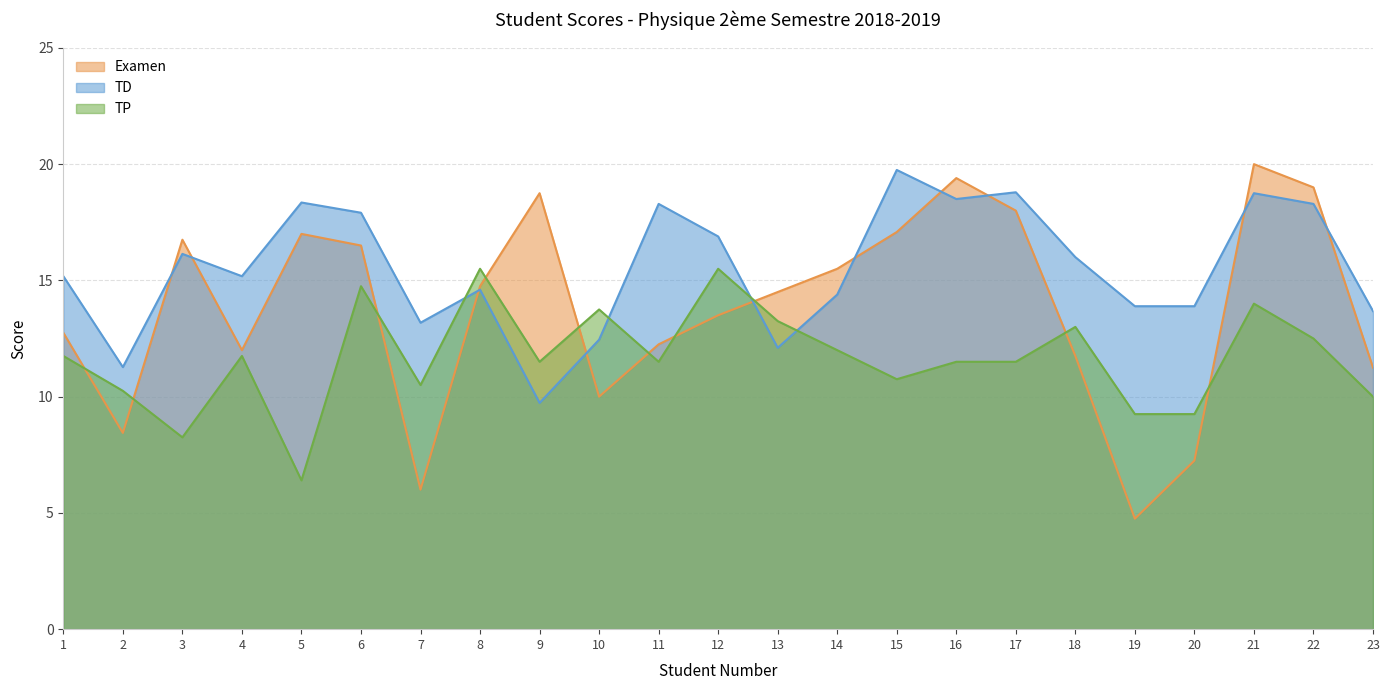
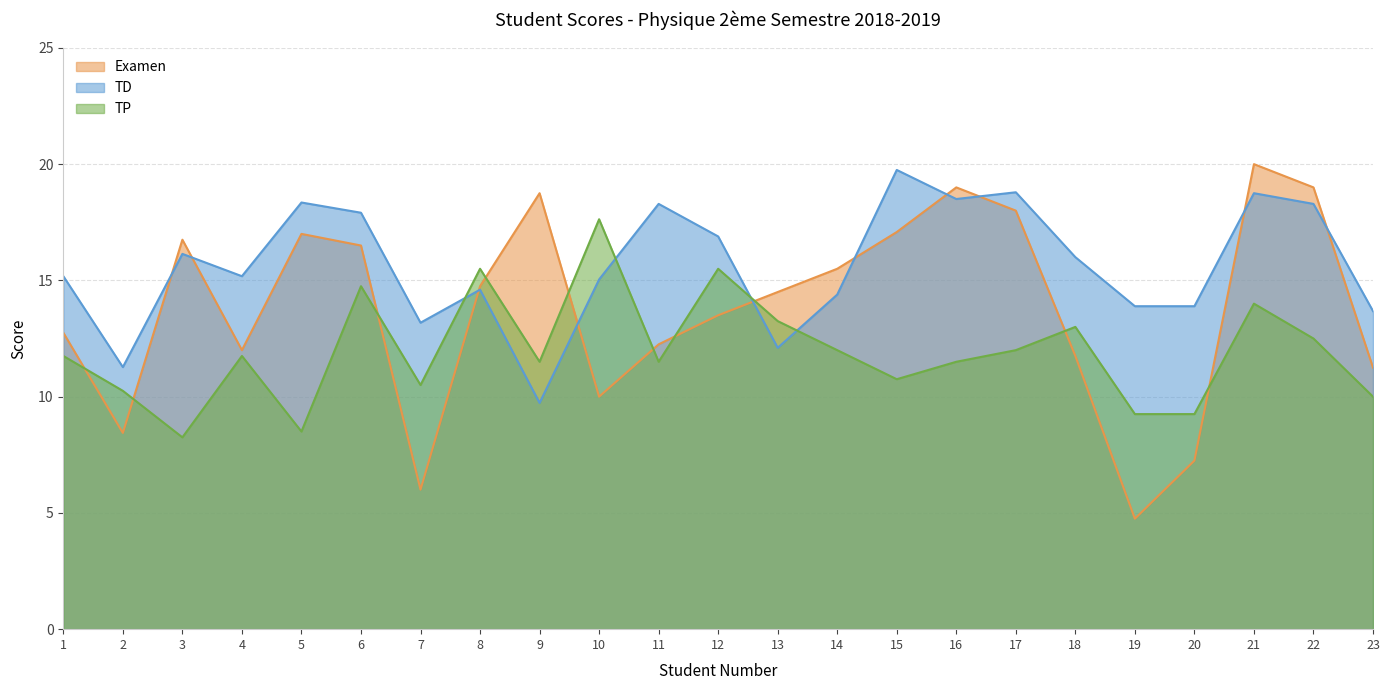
TP, 5: 6.4 -> 8.5
TD, 10: 12.5 -> 15.0
TP, 10: 13.8 -> 17.6
Examen, 16: 19.4 -> 19.0
TP, 17: 11.5 -> 12.0
